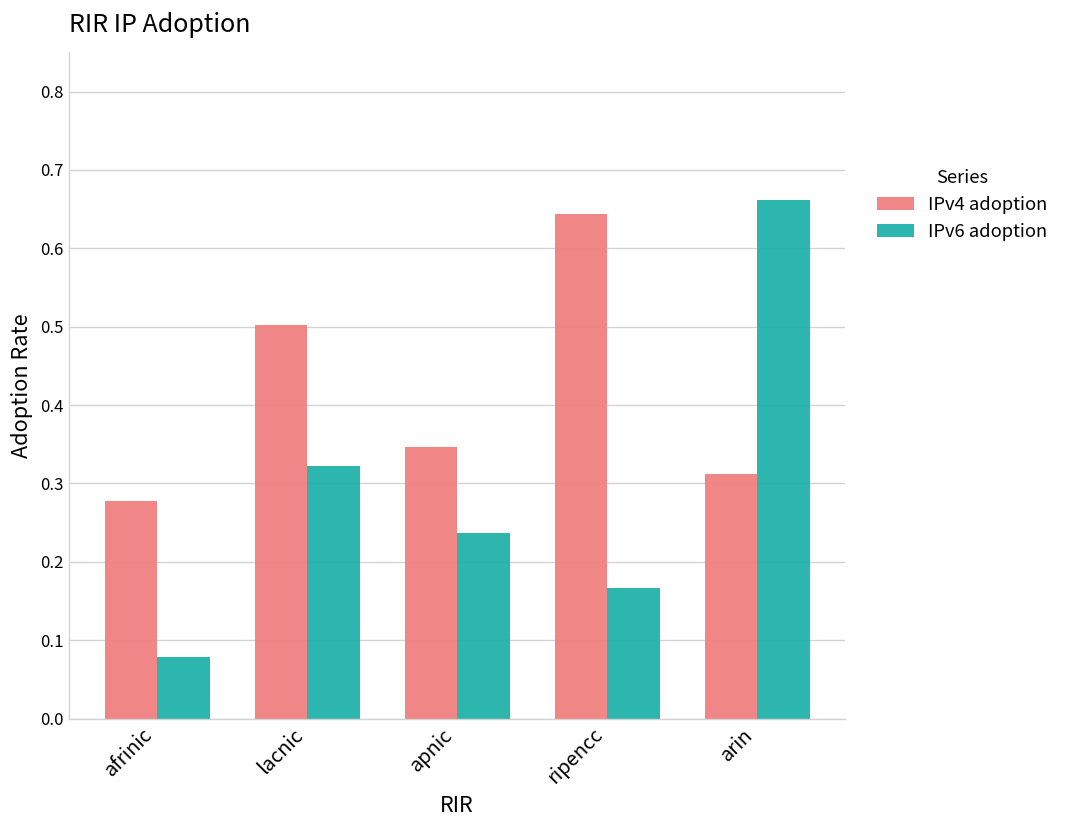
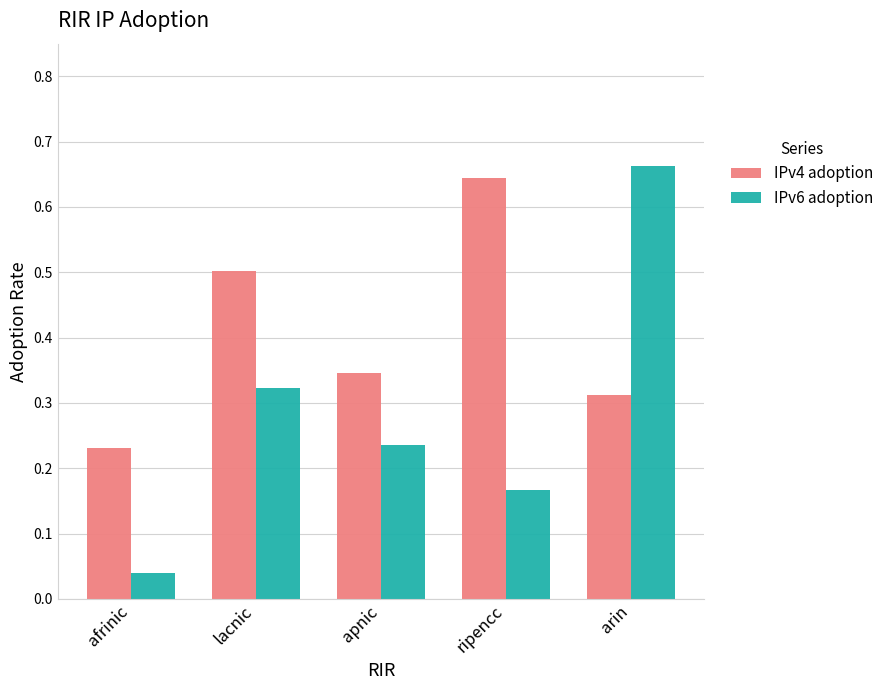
IPv4 adoption, afrinic: 0.28 -> 0.23
IPv6 adoption, afrinic: 0.08 -> 0.04
